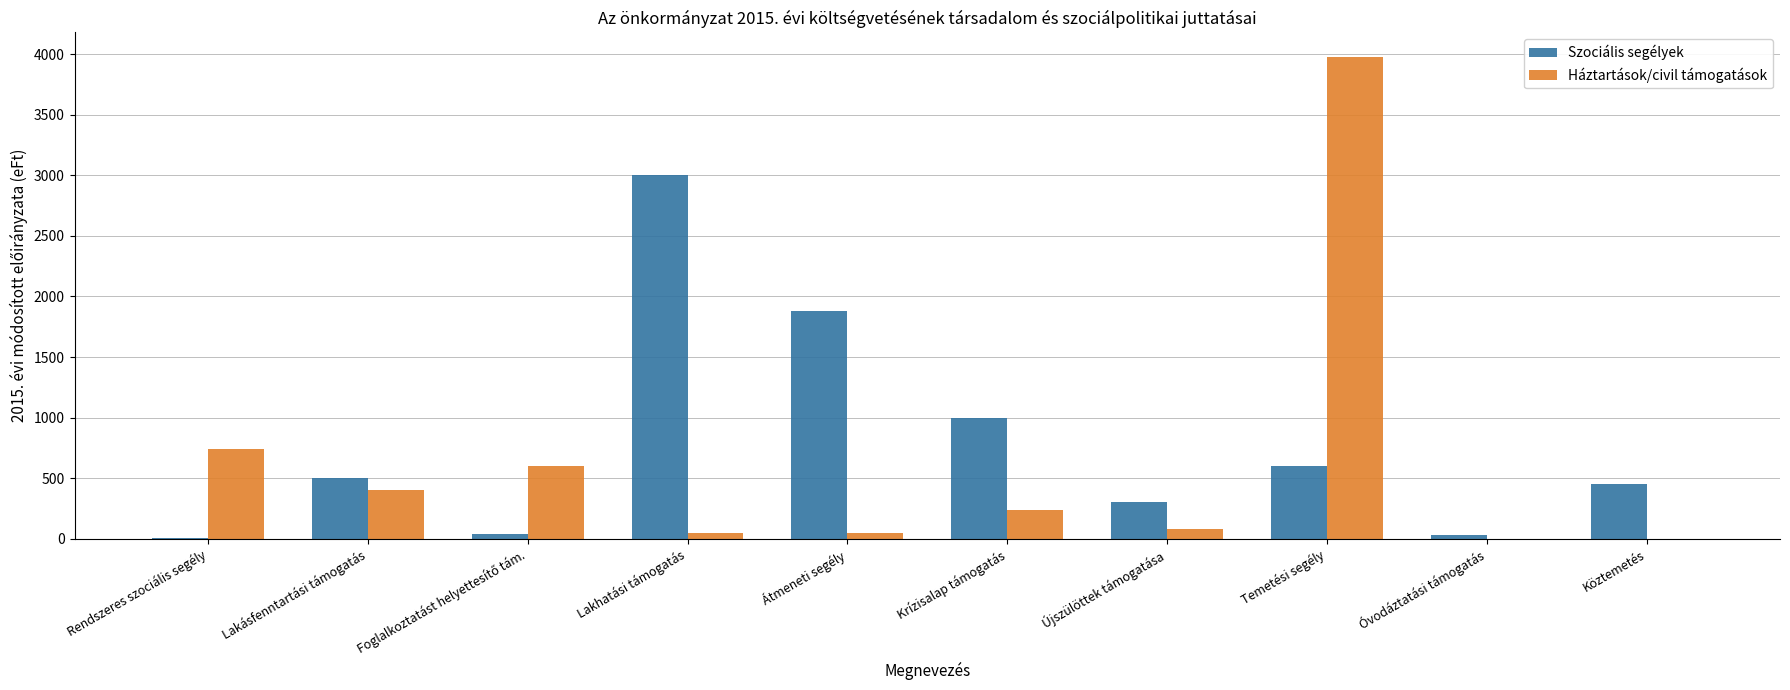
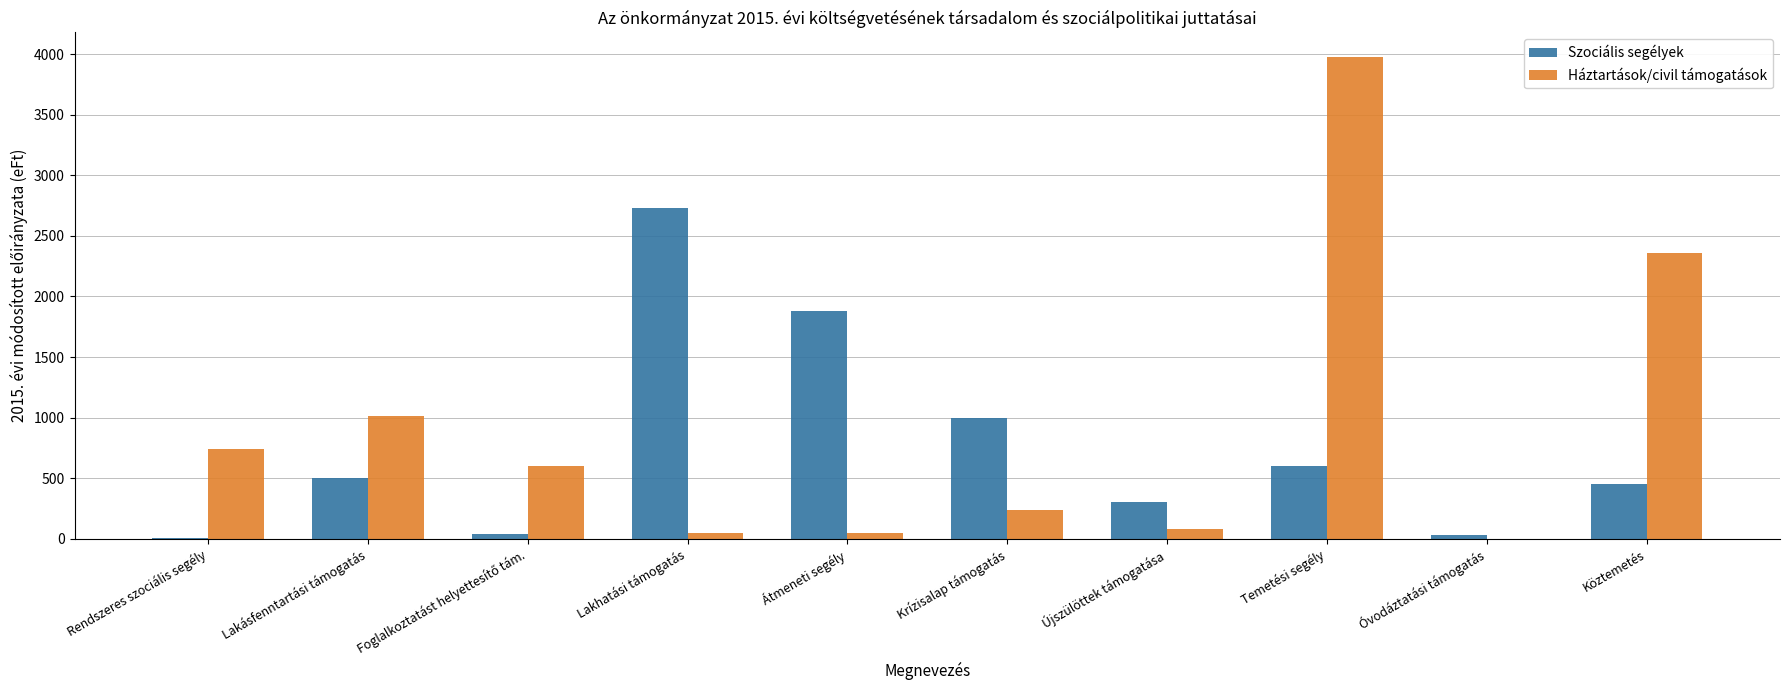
Háztartások/civil támogatások, Lakásfenntartási támogatás: 400 -> 1020
Szociális segélyek, Lakhatási támogatás: 3000 -> 2730
Háztartások/civil támogatások, Köztemetés: 0 -> 2360
